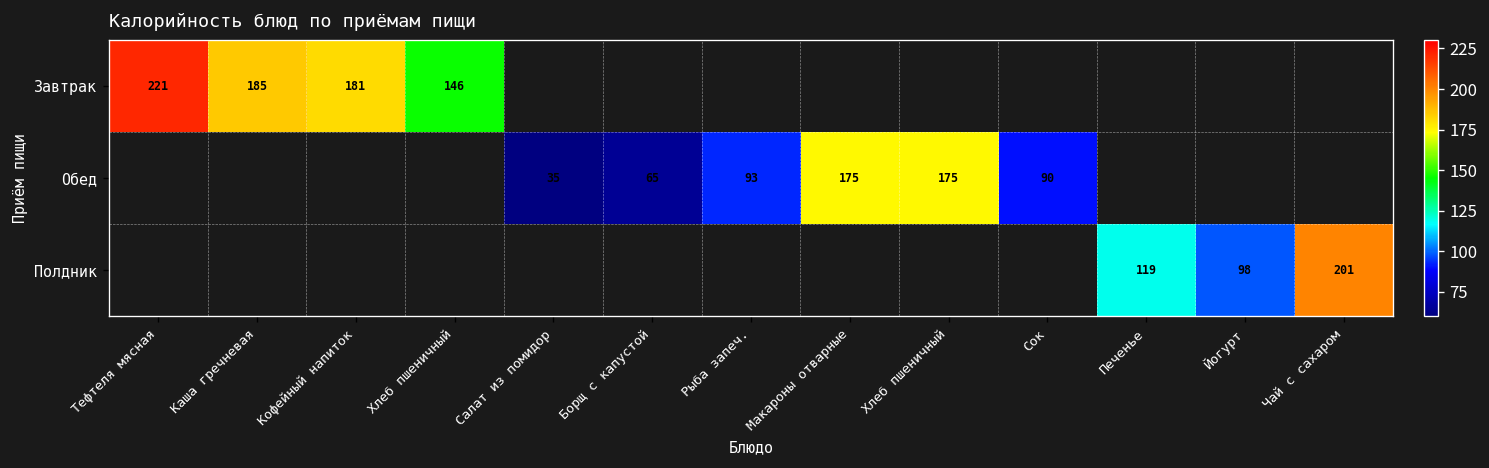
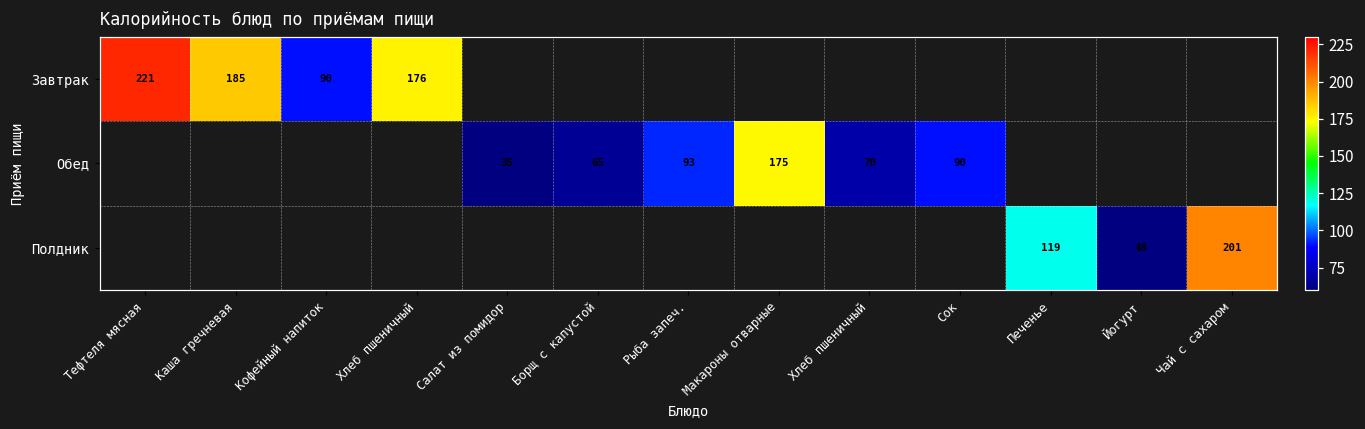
Завтрак, Кофейный напиток: 181 -> 90
Завтрак, Хлеб пшеничный: 146 -> 176
Обед, Хлеб пшеничный: 175 -> 70
Полдник, Йогурт: 98 -> 48
